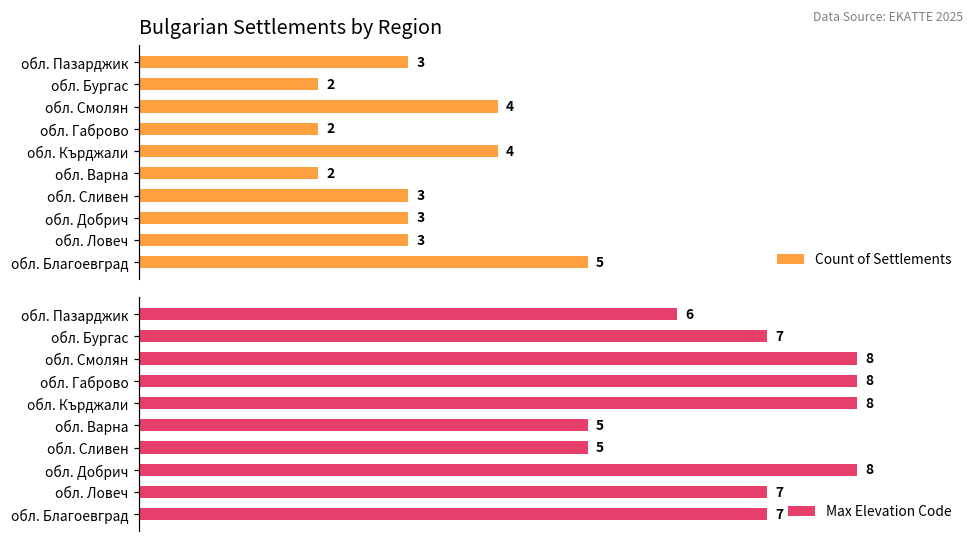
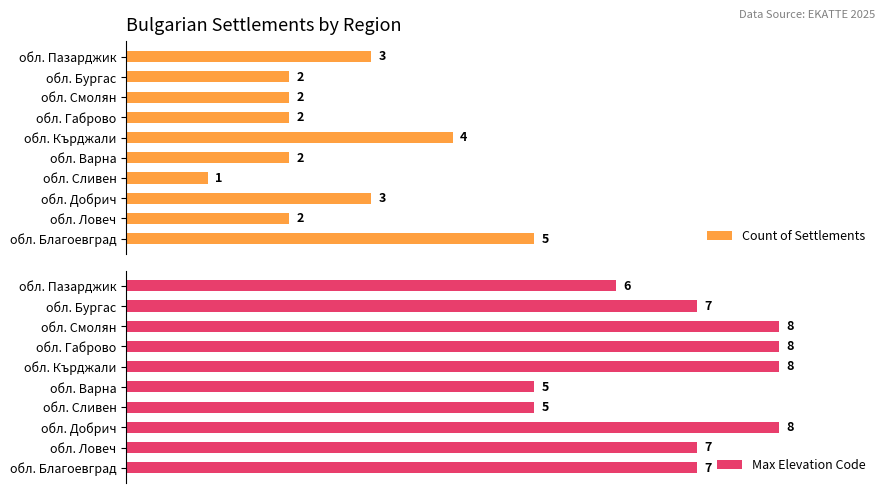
Bulgarian Settlements by Region, обл. Смолян: 4 -> 2
Bulgarian Settlements by Region, обл. Сливен: 3 -> 1
Bulgarian Settlements by Region, обл. Ловеч: 3 -> 2
